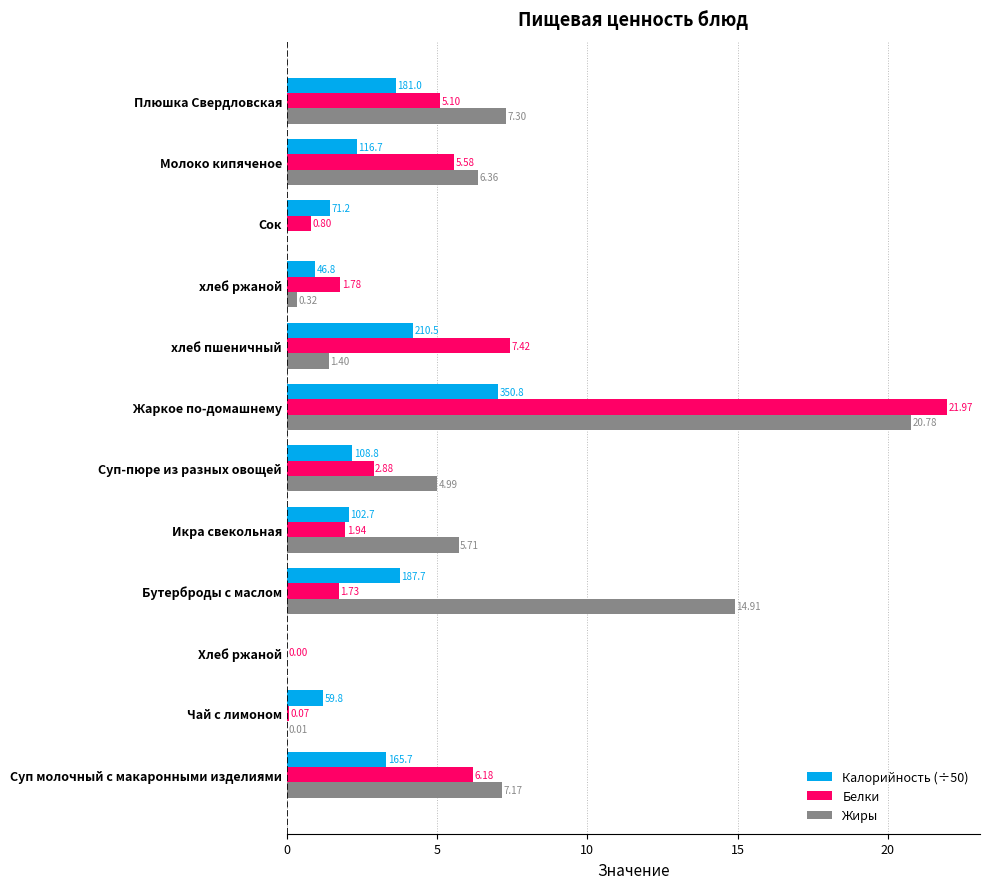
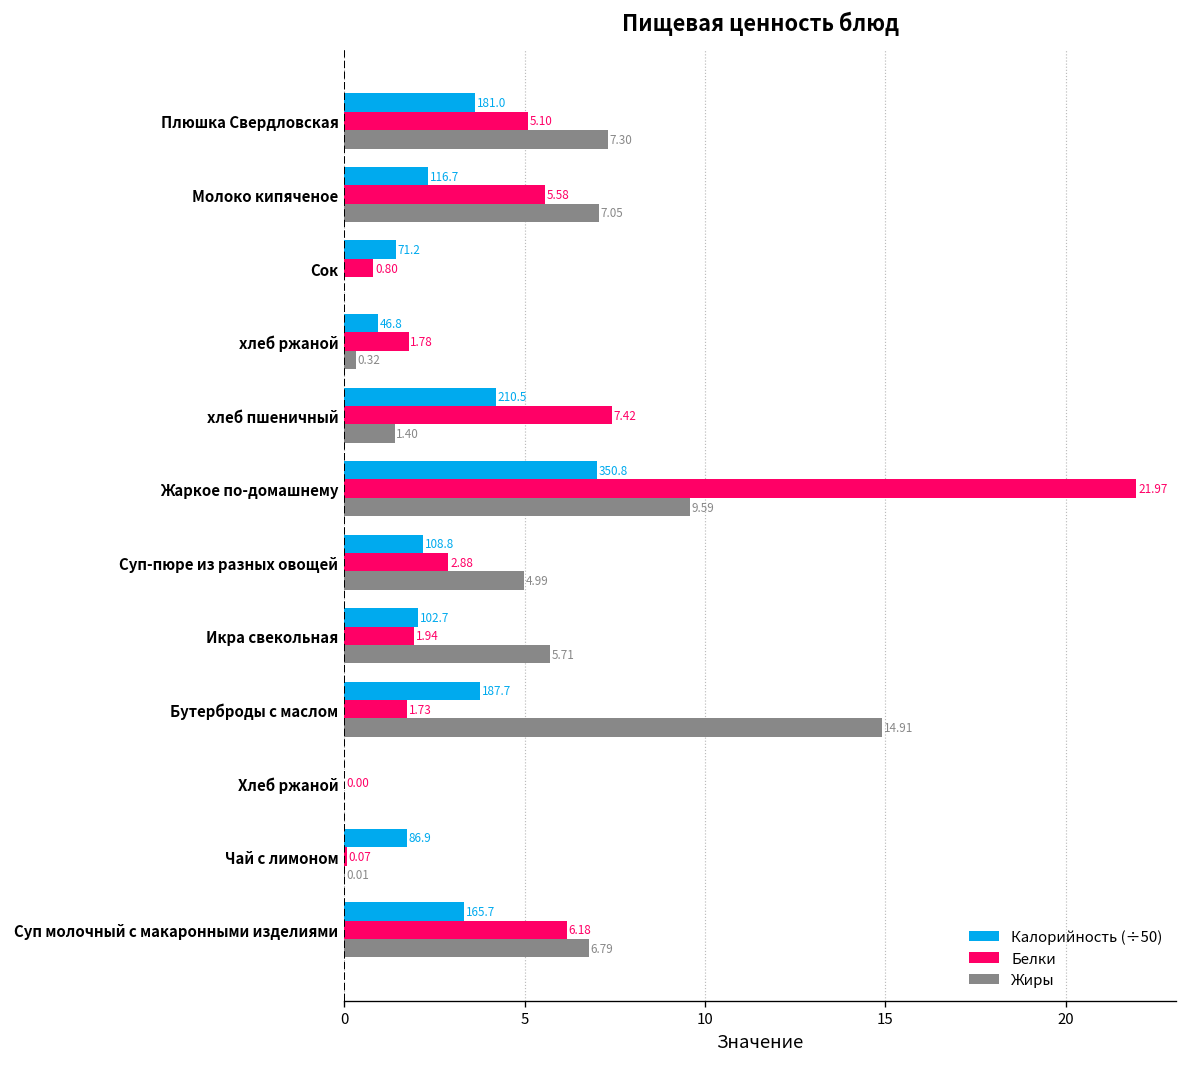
Жиры, Молоко кипяченое: 6.36 -> 7.05
Жиры, Жаркое по-домашнему: 20.78 -> 9.59
Калорийность (÷50), Чай с лимоном: 59.8 -> 86.9
Жиры, Суп молочный с макаронными изделиями: 7.17 -> 6.79
